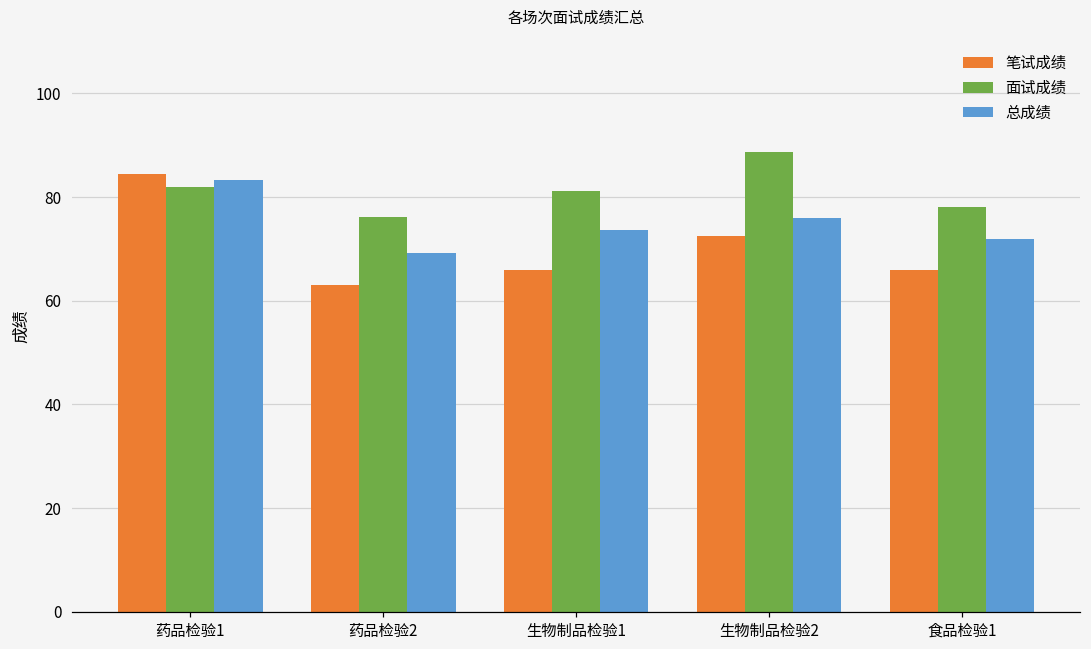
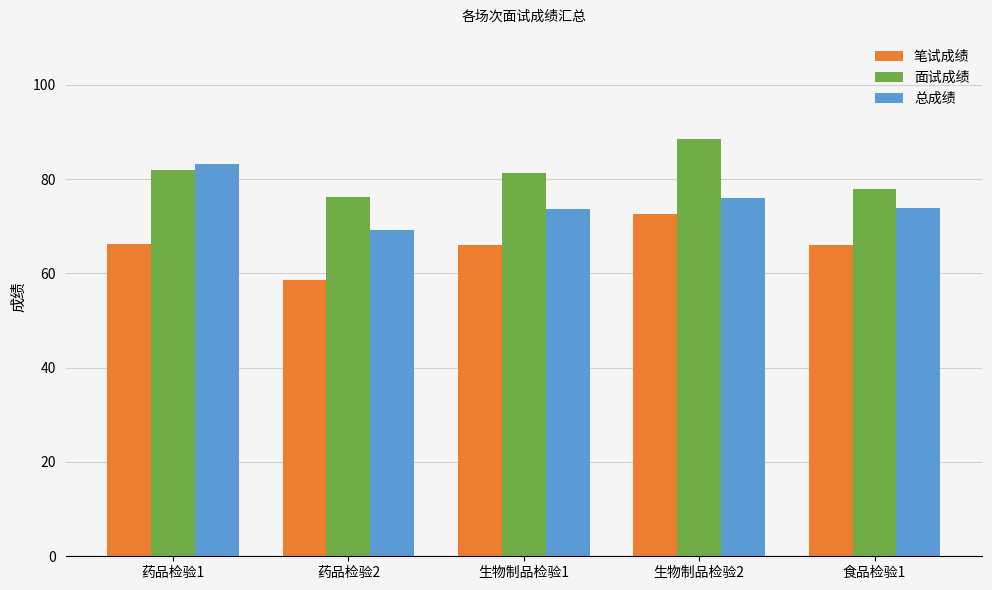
笔试成绩, 药品检验1: 85 -> 66
笔试成绩, 药品检验2: 63 -> 59
总成绩, 食品检验1: 72 -> 74
